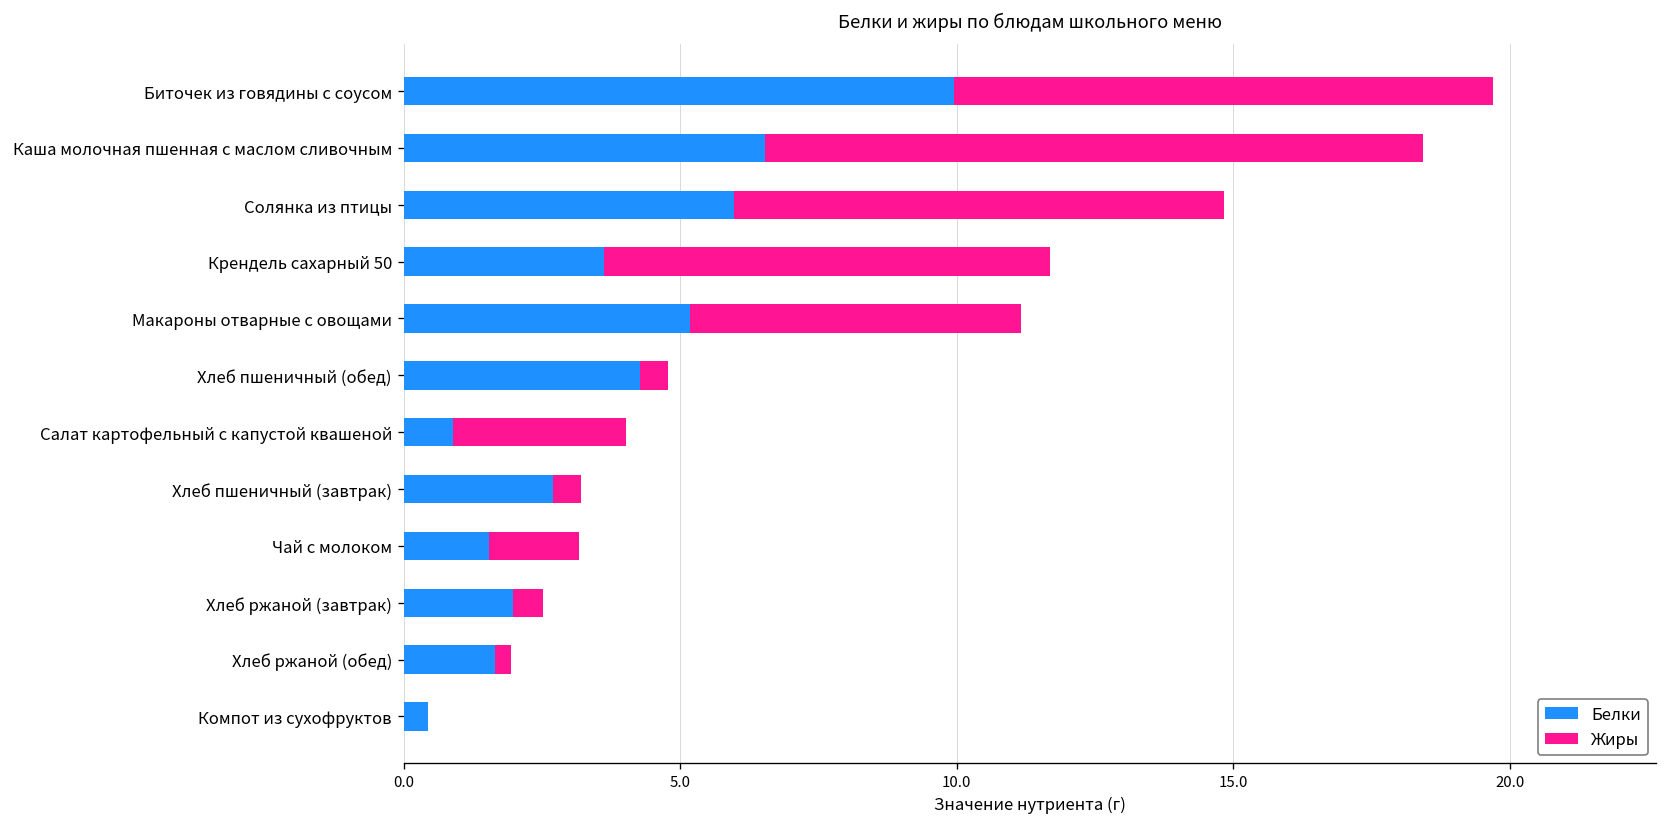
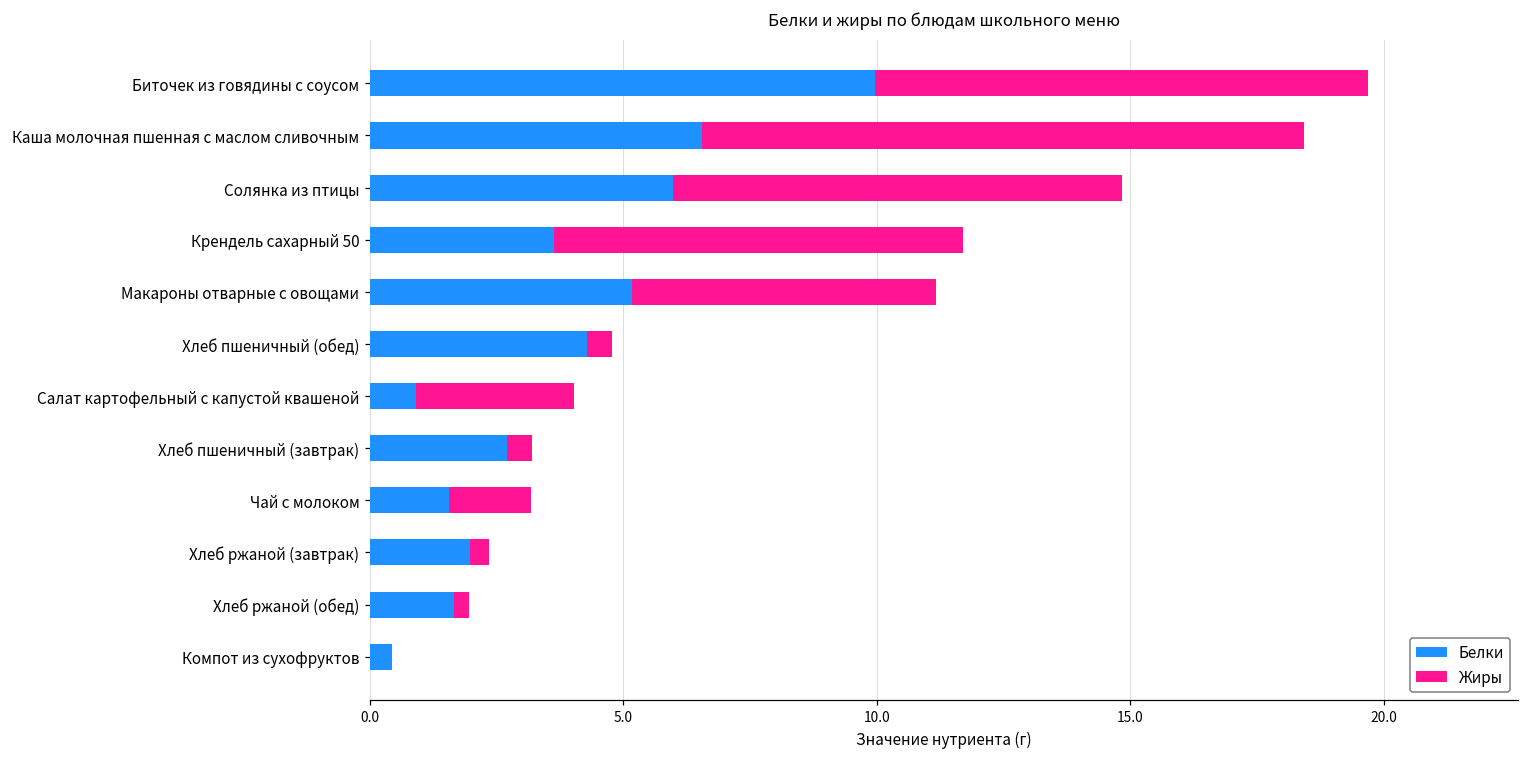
Жиры, Хлеб ржаной (завтрак): 0.5 -> 0.4
